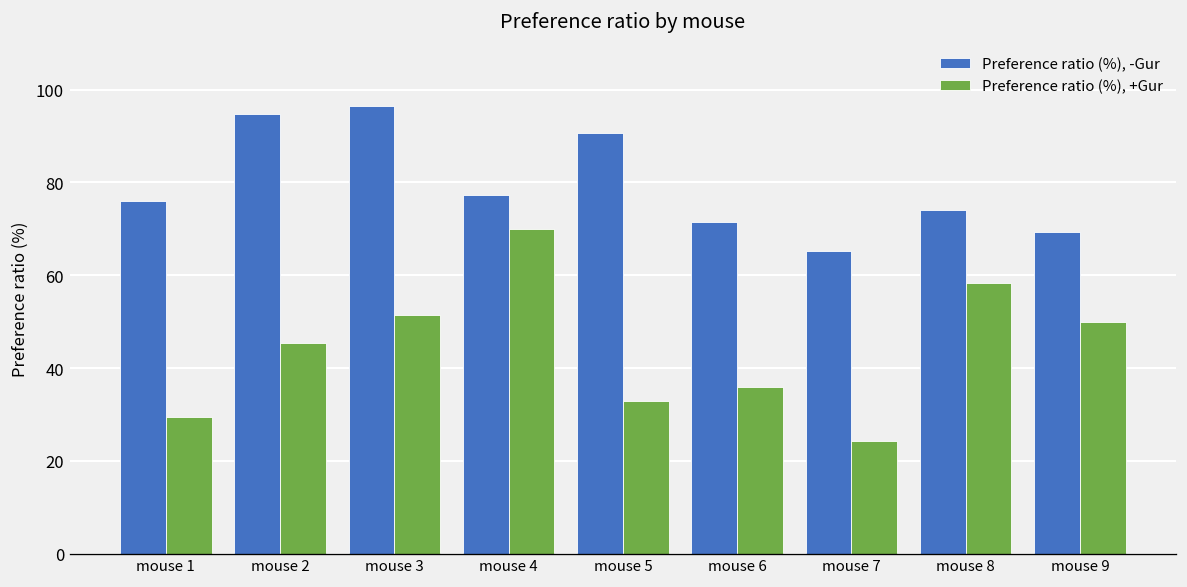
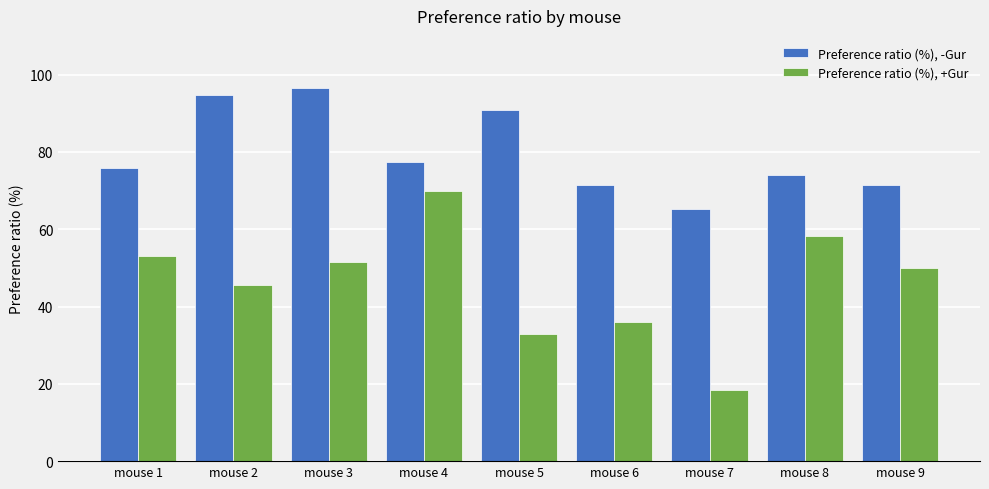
Preference ratio (%), +Gur, mouse 1: 29 -> 53
Preference ratio (%), +Gur, mouse 7: 24 -> 18
Preference ratio (%), -Gur, mouse 9: 69 -> 71
